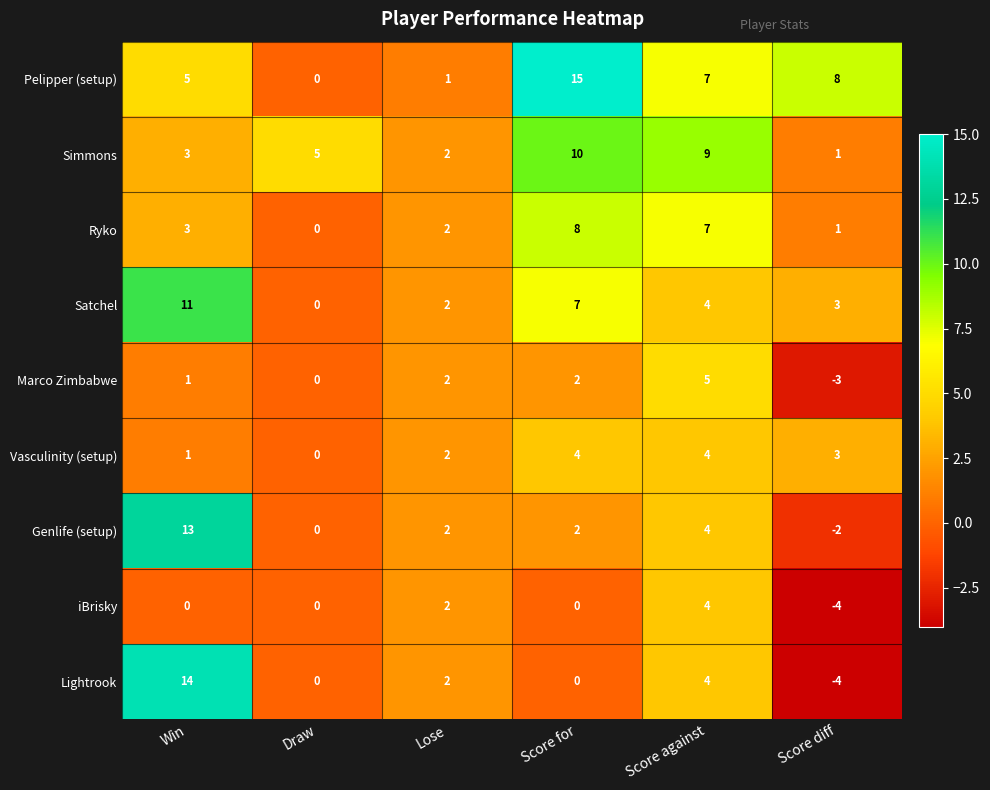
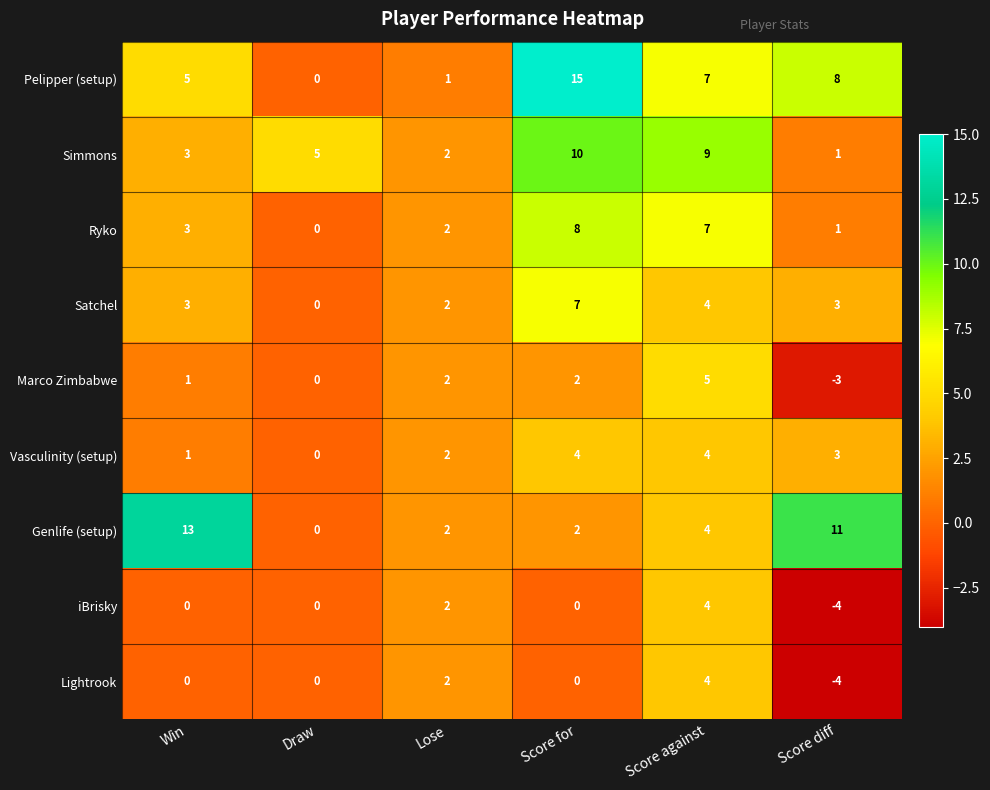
Satchel, Win: 11 -> 3
Genlife (setup), Score diff: -2 -> 11
Lightrook, Win: 14 -> 0
